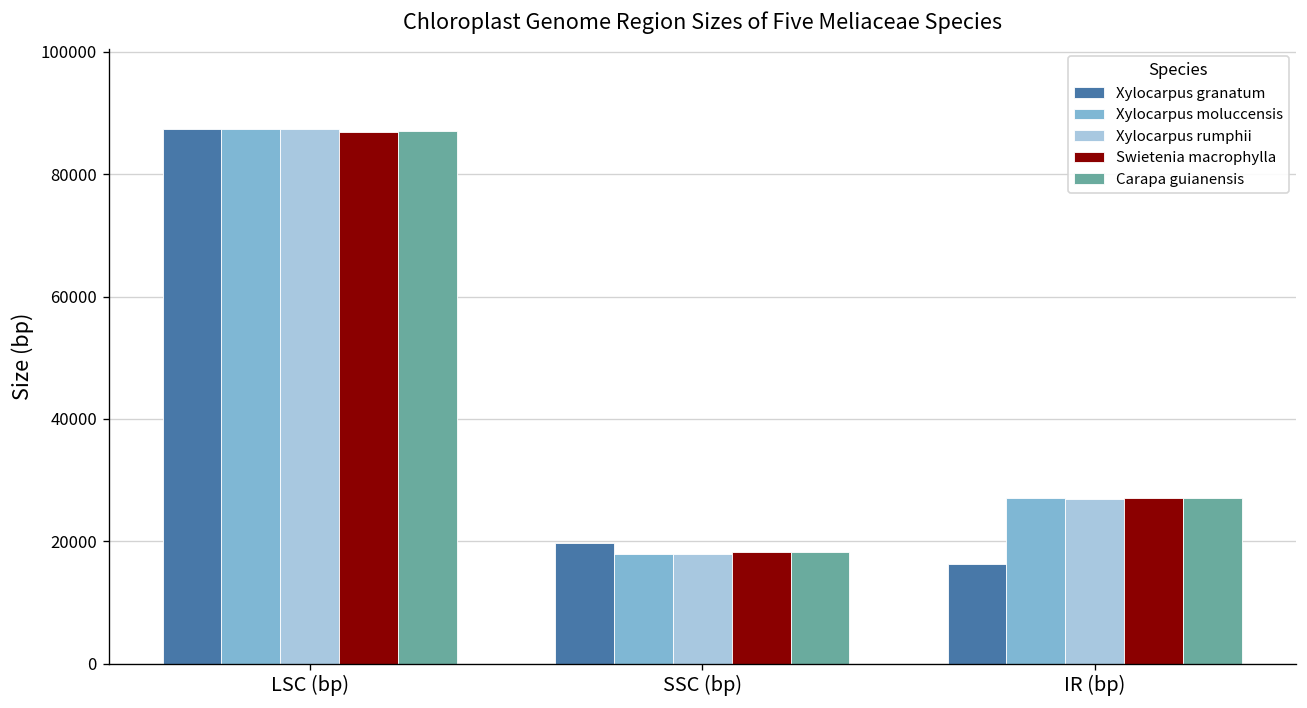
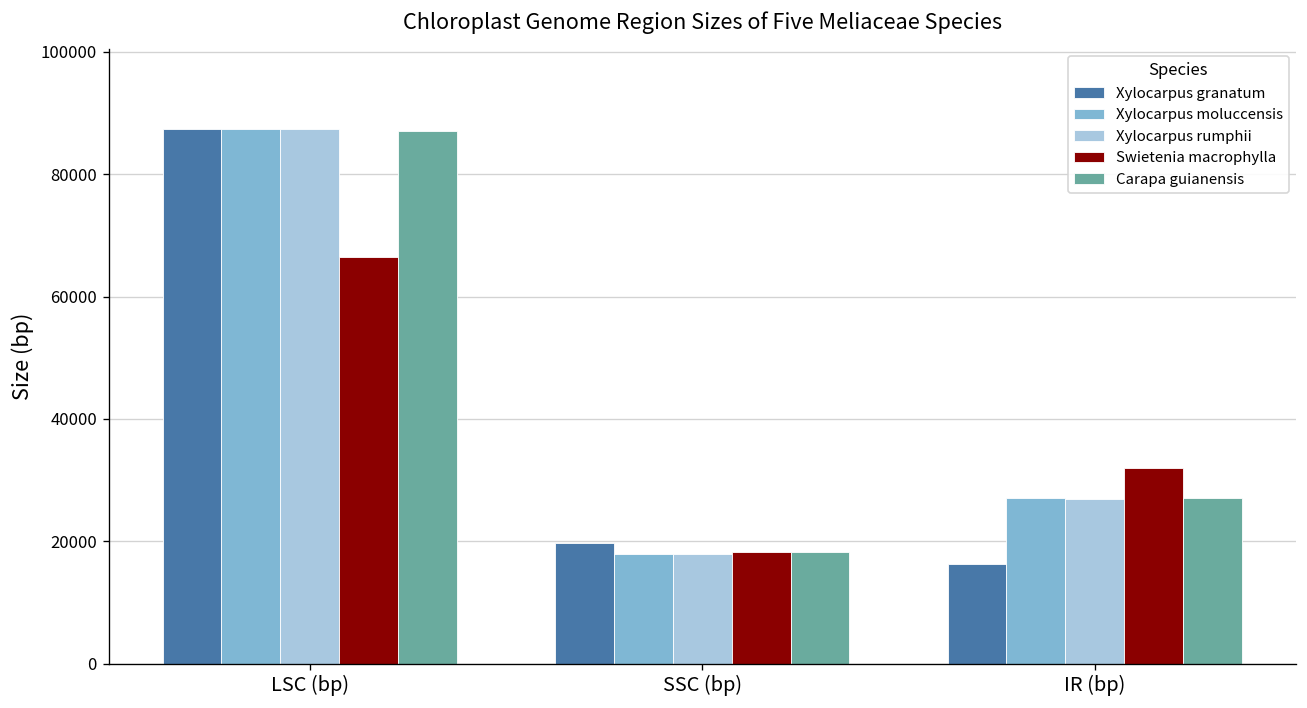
Swietenia macrophylla, LSC (bp): 87000 -> 66000
Swietenia macrophylla, IR (bp): 27000 -> 32000
